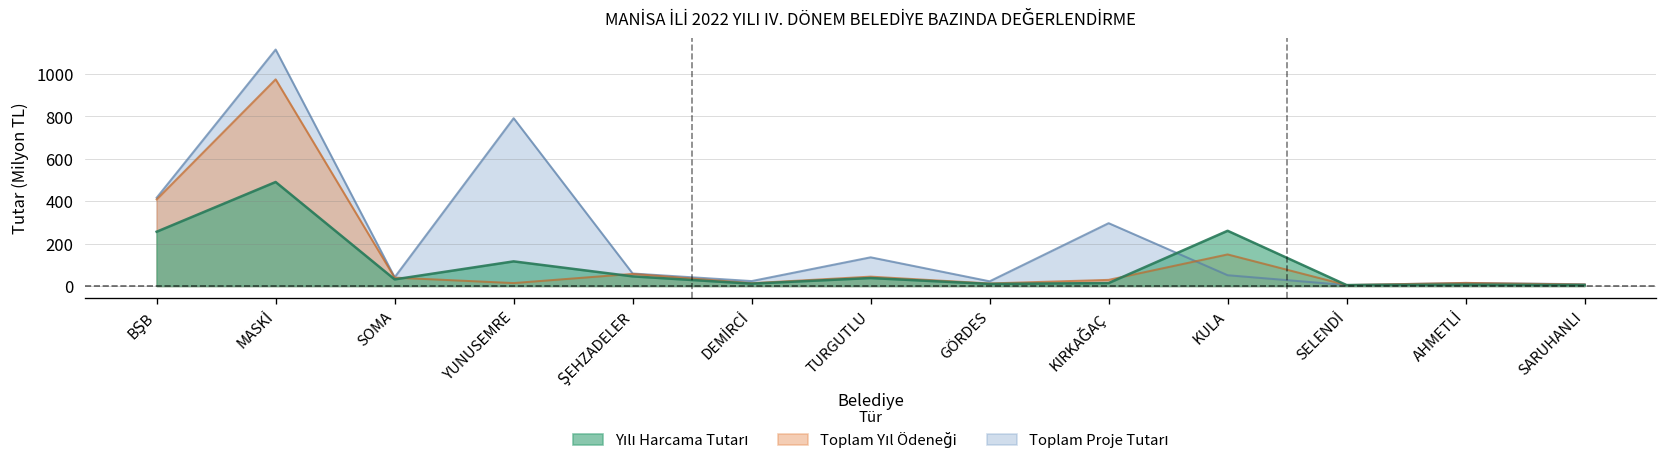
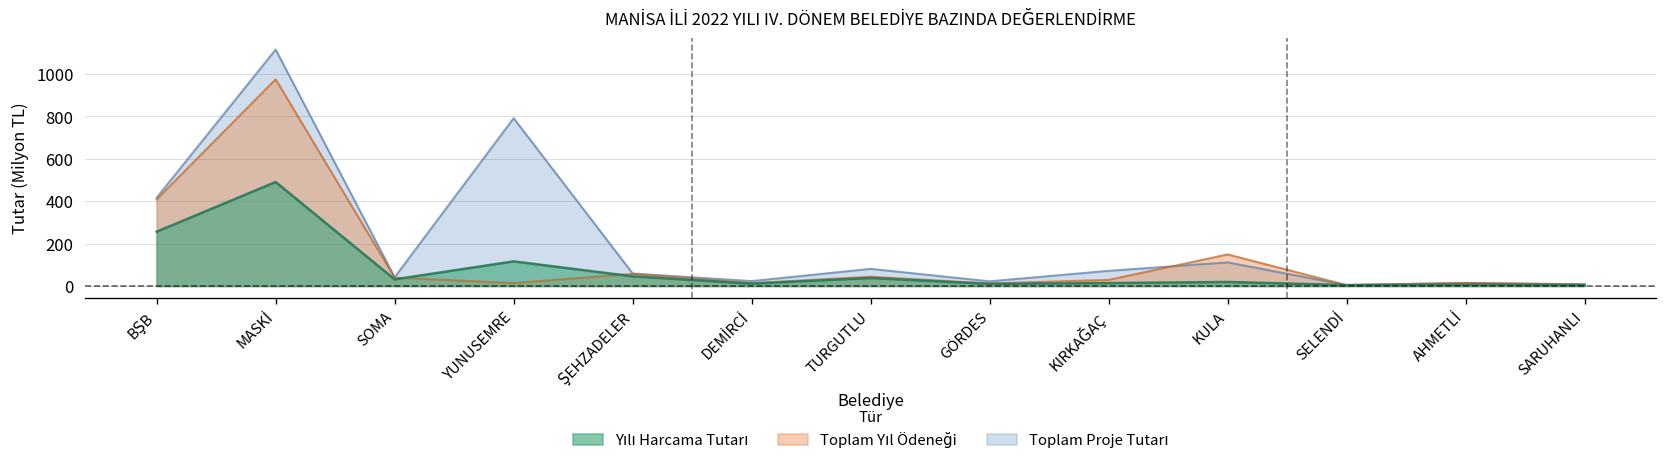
Toplam Proje Tutarı, TURGUTLU: 140 -> 80
Toplam Proje Tutarı, KIRKAĞAÇ: 300 -> 70
Toplam Proje Tutarı, KULA: 50 -> 110
Yılı Harcama Tutarı, KULA: 260 -> 20
